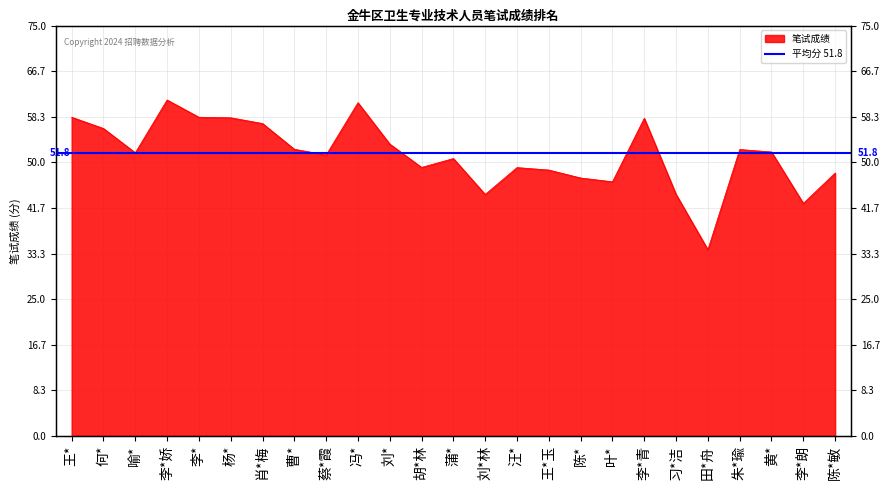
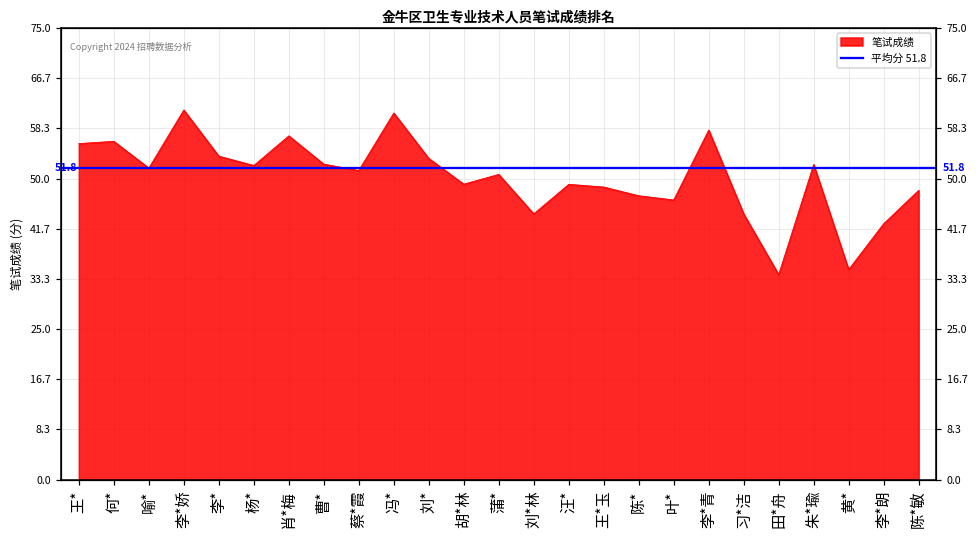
王*: 58 -> 56
李*: 58 -> 54
杨*: 58 -> 52
黄*: 52 -> 35
